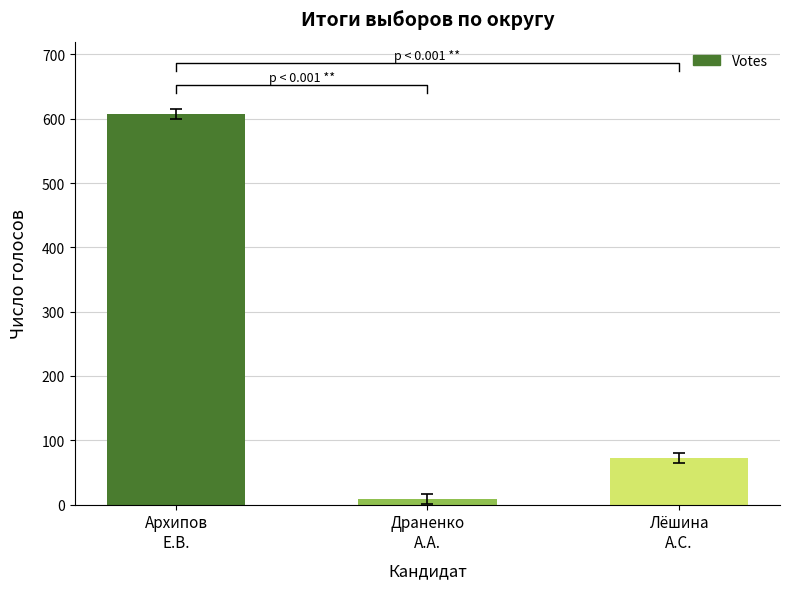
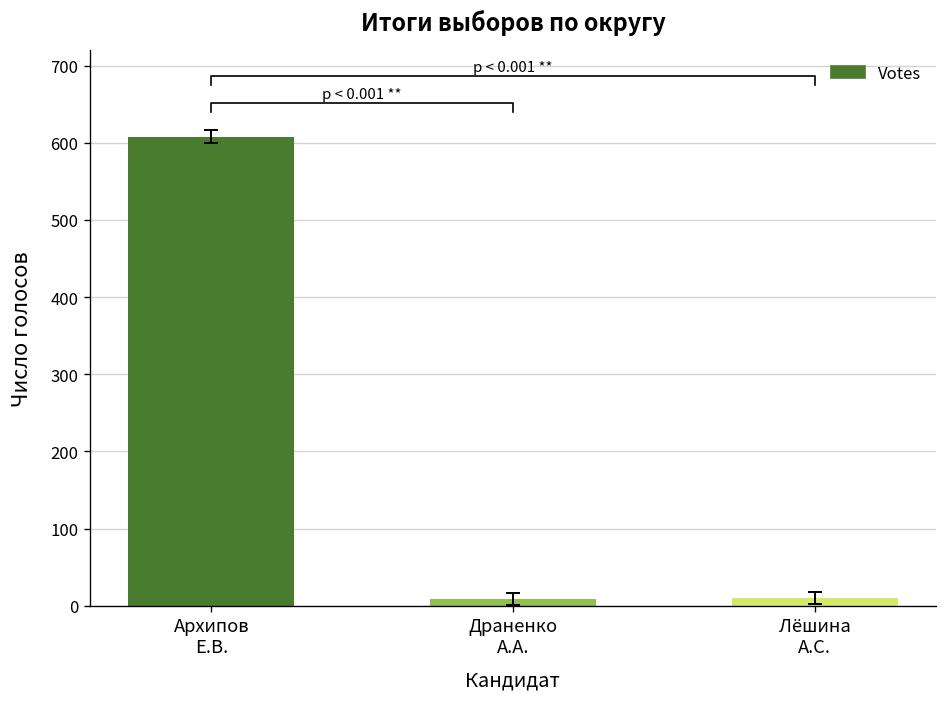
Votes, Лёшина А.С.: 70 -> 10
